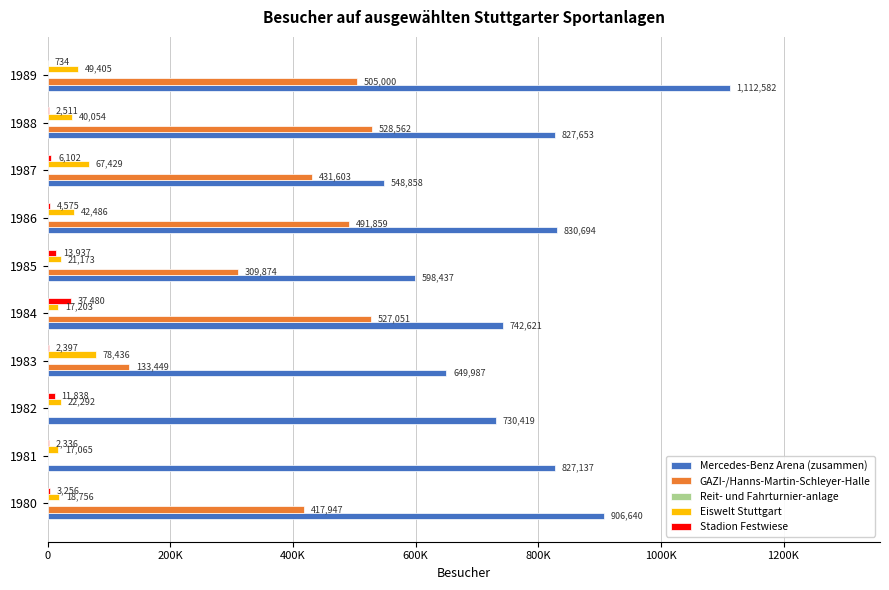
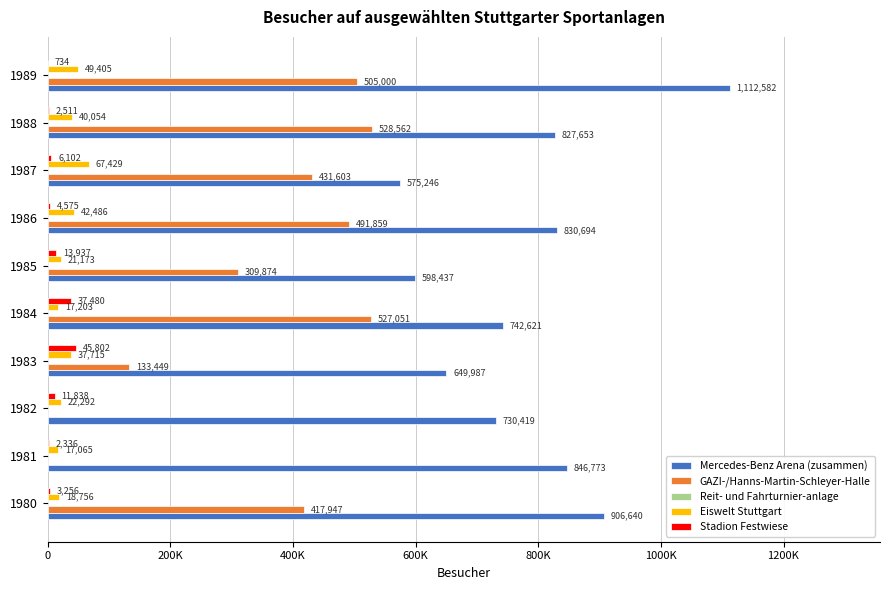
Mercedes-Benz Arena (zusammen), 1987: 548,858 -> 575,246
Stadion Festwiese, 1983: 2,397 -> 45,802
Eiswelt Stuttgart, 1983: 78,436 -> 37,715
Mercedes-Benz Arena (zusammen), 1981: 827,137 -> 846,773
